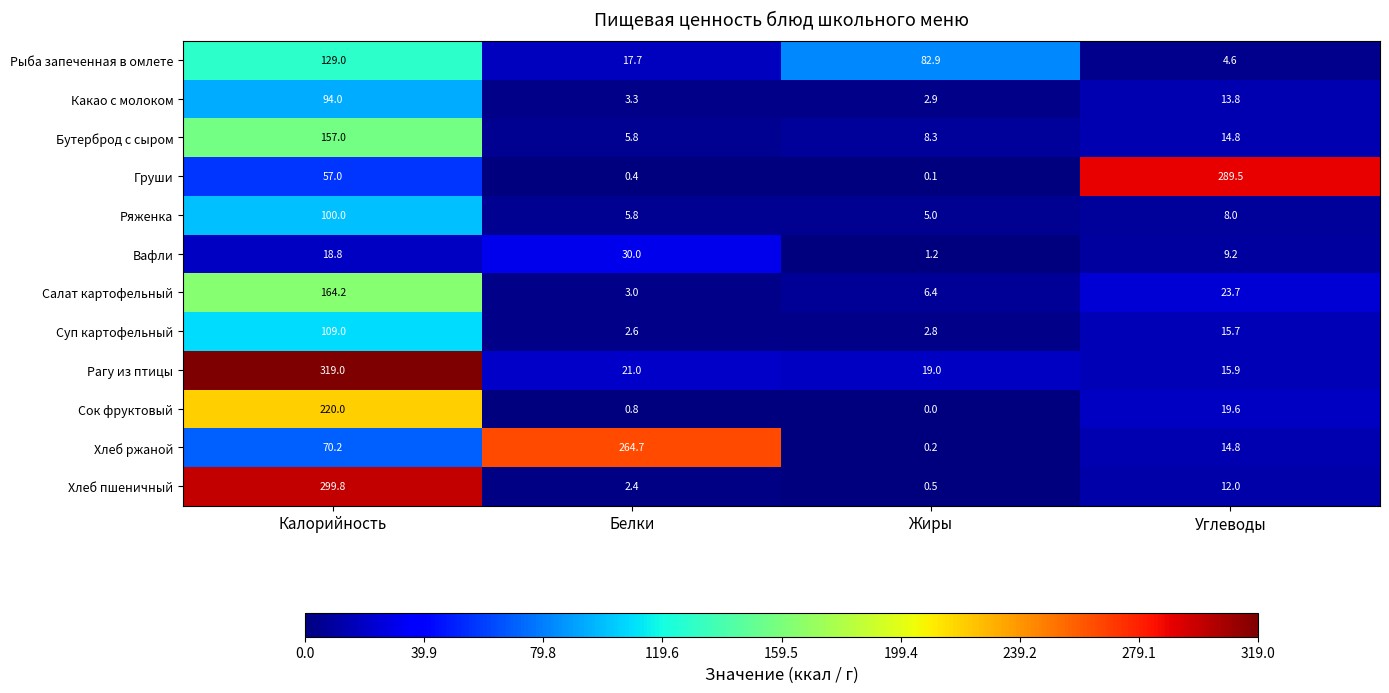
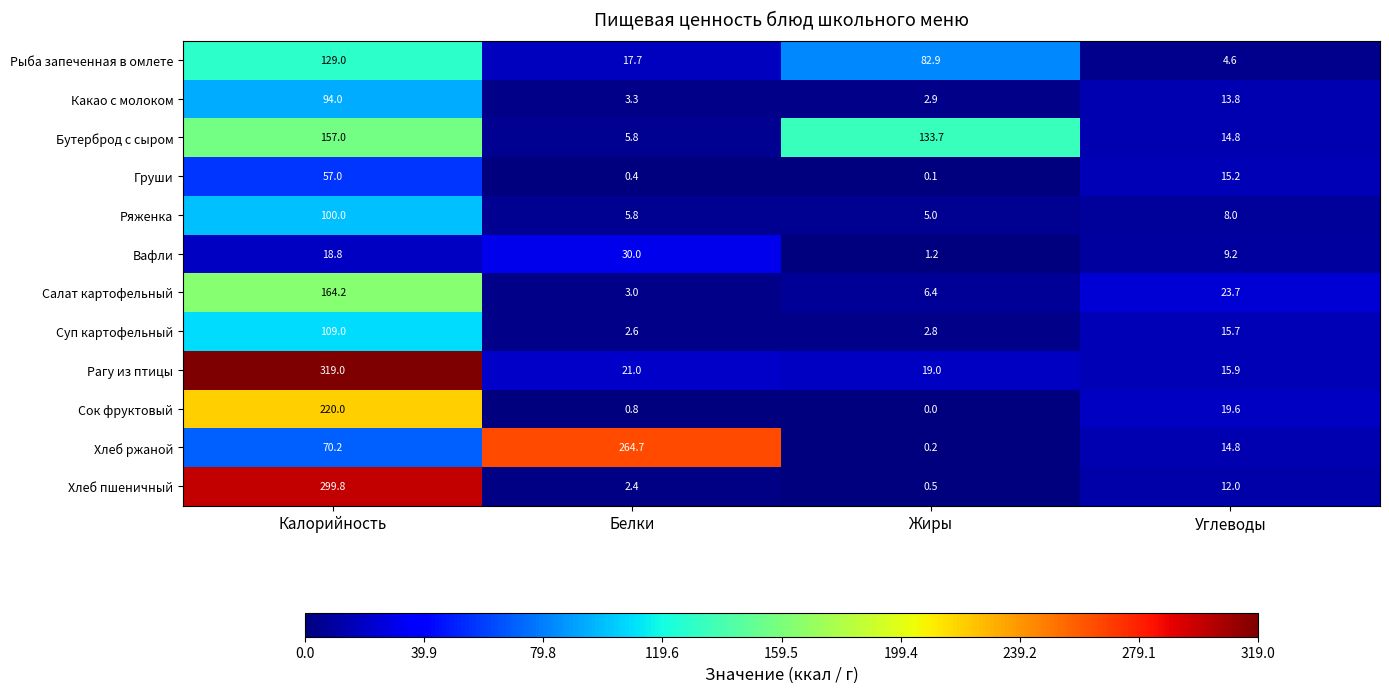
Бутерброд с сыром, Жиры: 8.3 -> 133.7
Груши, Углеводы: 289.5 -> 15.2
